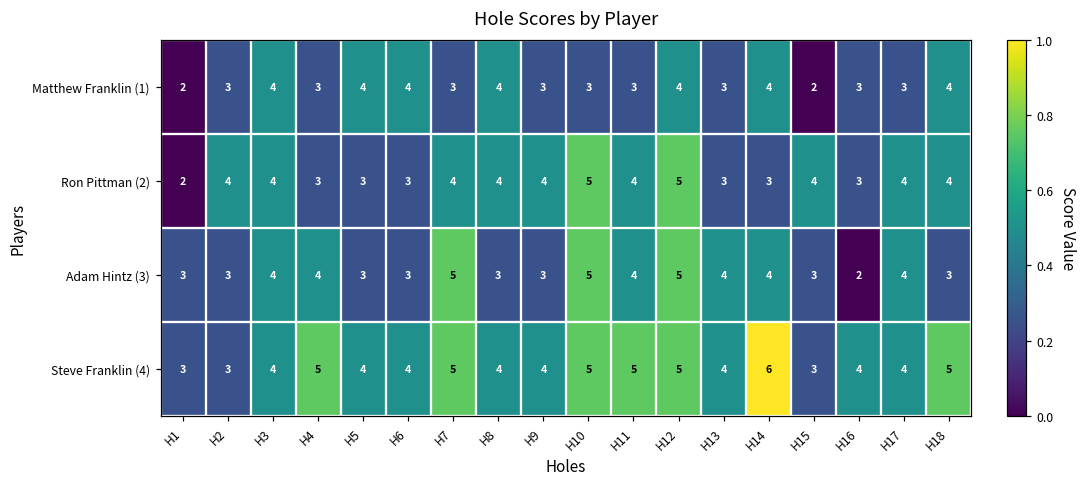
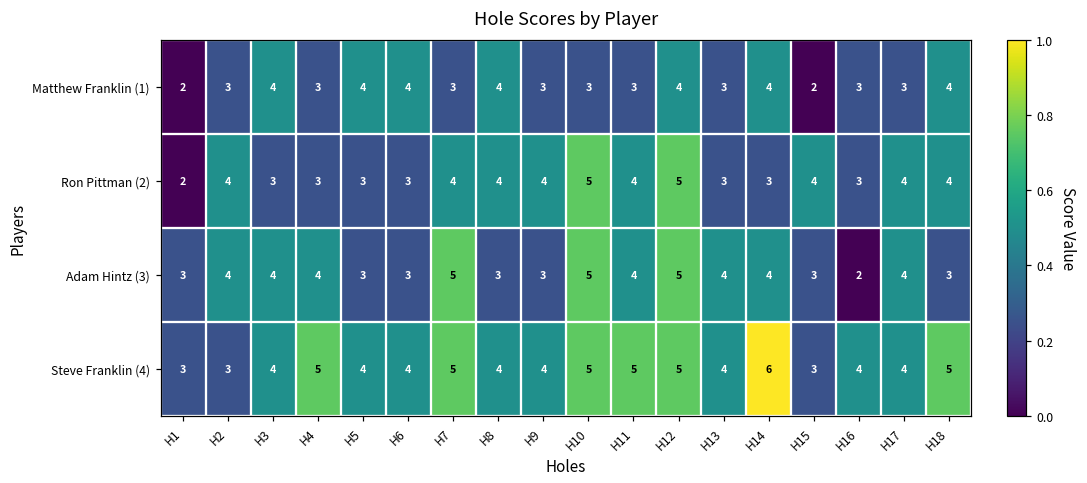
Ron Pittman (2), H3: 4 -> 3
Adam Hintz (3), H2: 3 -> 4
